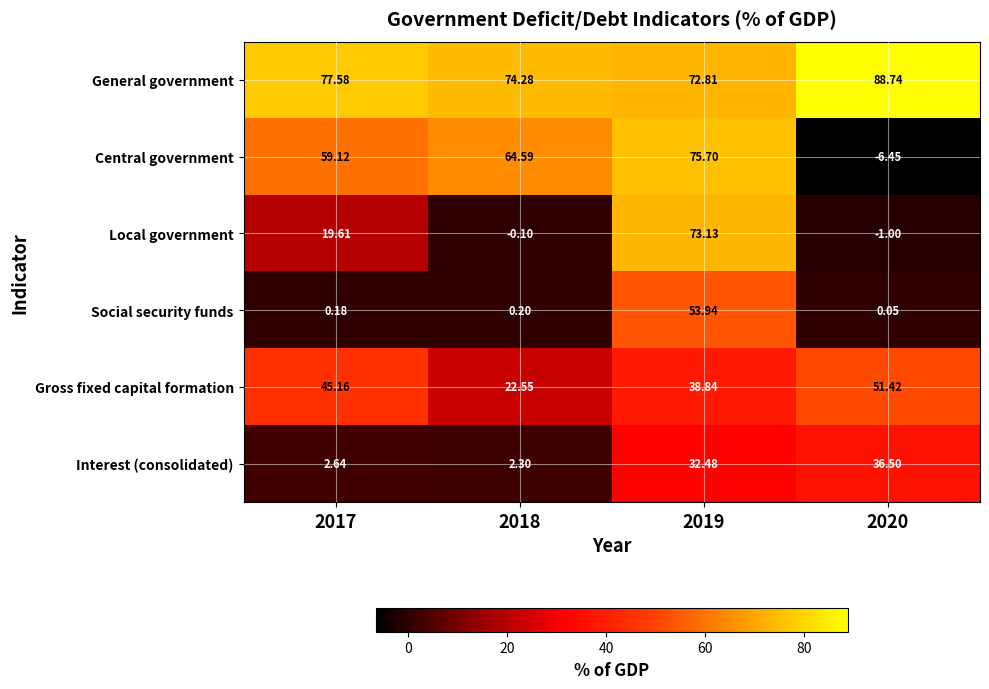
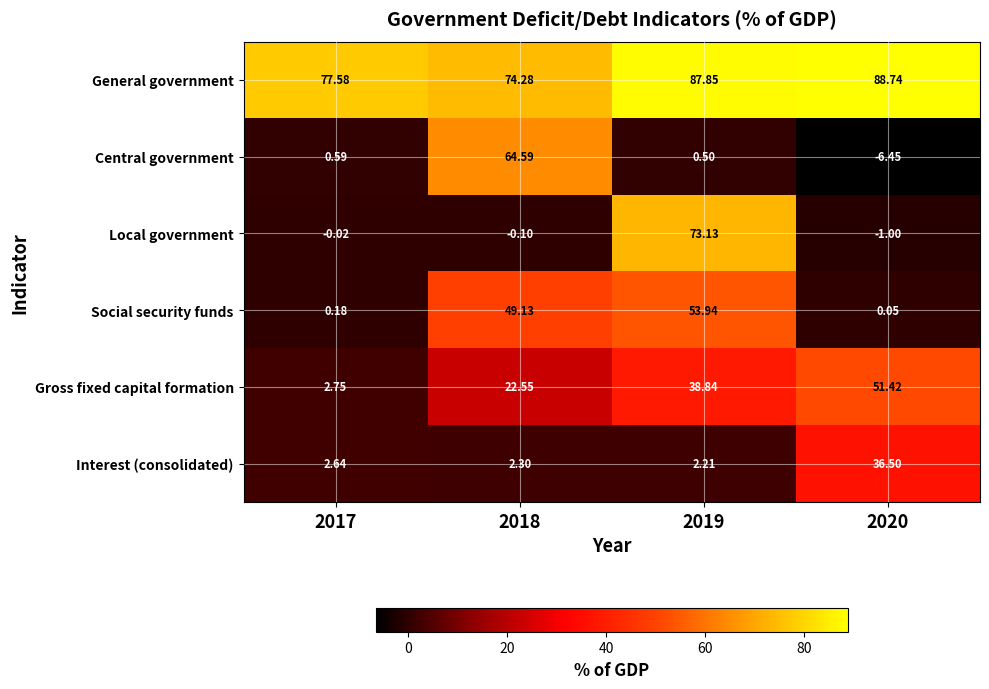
General government, 2019: 72.81 -> 87.85
Central government, 2017: 59.12 -> 0.59
Central government, 2019: 75.70 -> 0.50
Local government, 2017: 19.61 -> -0.02
Social security funds, 2018: 0.20 -> 49.13
Gross fixed capital formation, 2017: 45.16 -> 2.75
Interest (consolidated), 2019: 32.48 -> 2.21
